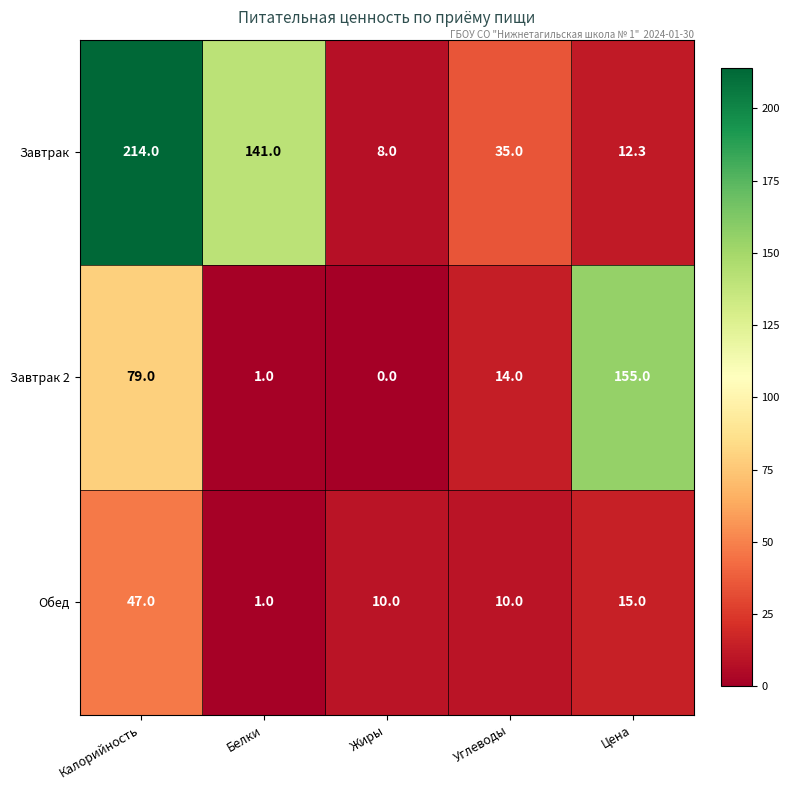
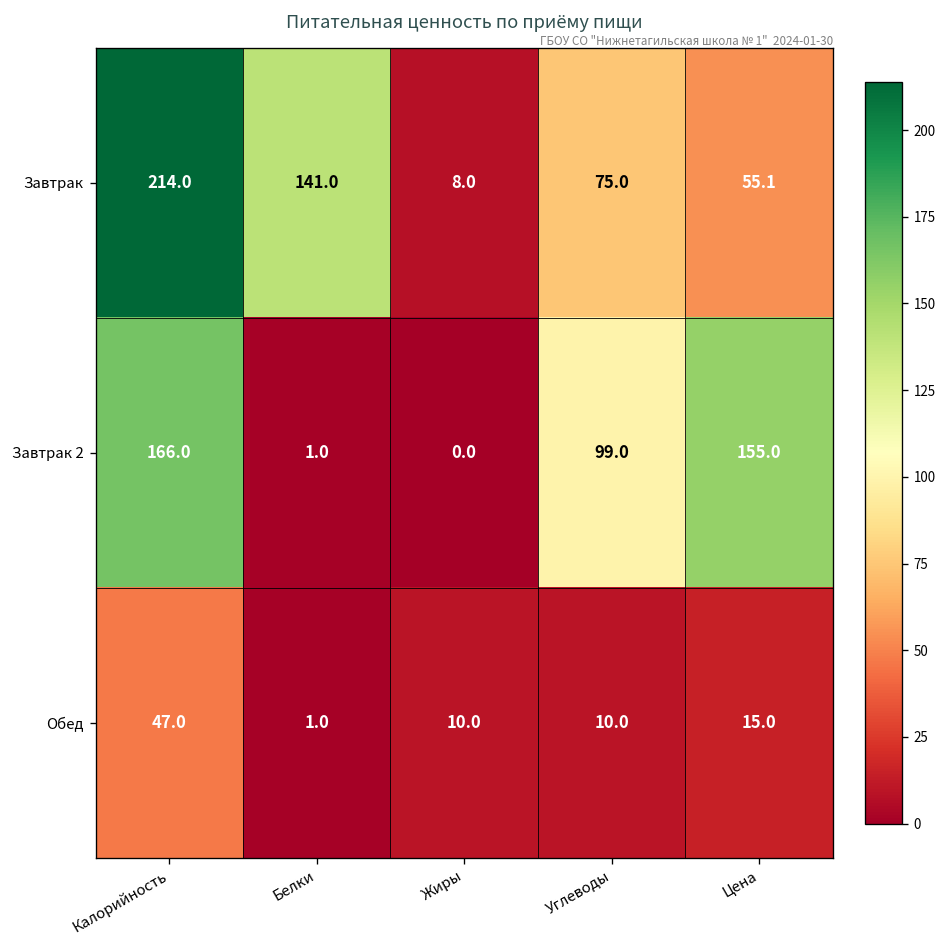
Завтрак, Углеводы: 35.0 -> 75.0
Завтрак, Цена: 12.3 -> 55.1
Завтрак 2, Калорийность: 79.0 -> 166.0
Завтрак 2, Углеводы: 14.0 -> 99.0
